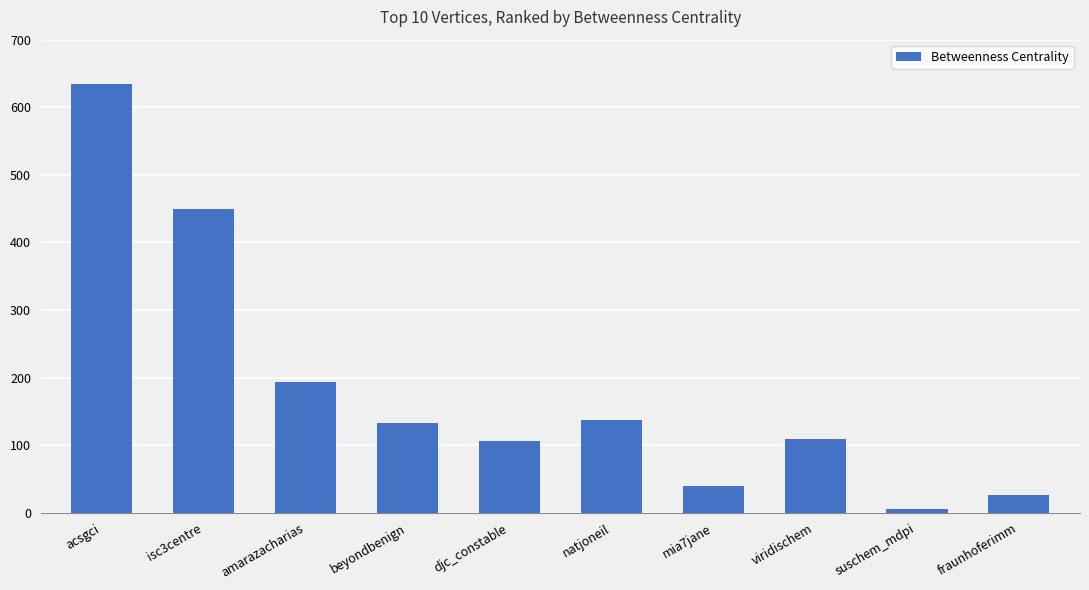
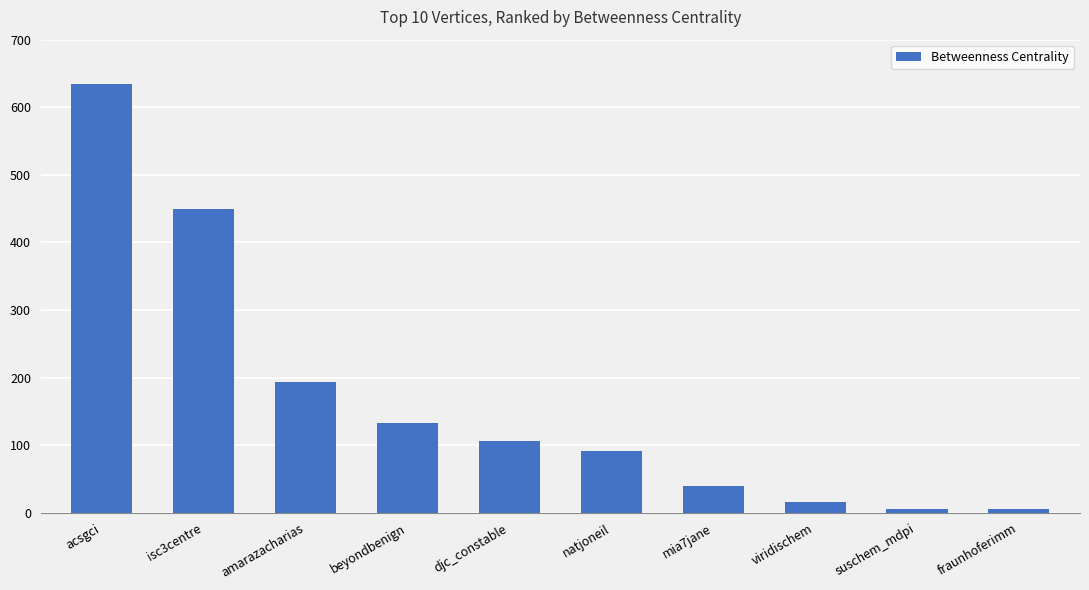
natjoneil: 140 -> 90
viridischem: 110 -> 20
fraunhoferimm: 30 -> 10
